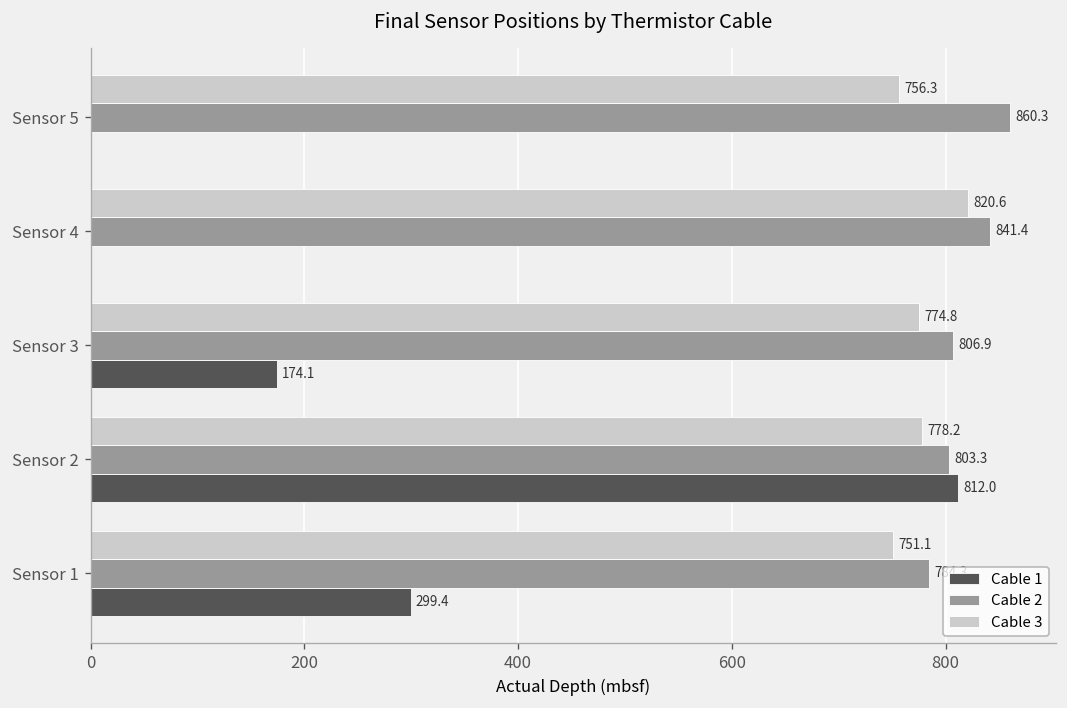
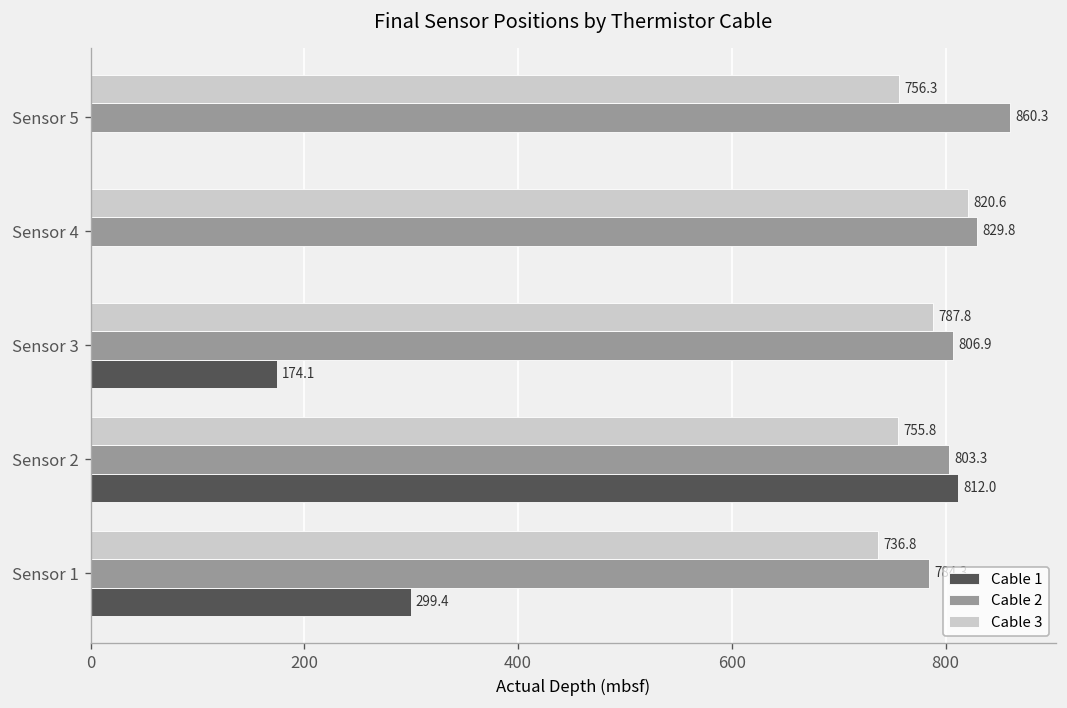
Cable 2, Sensor 4: 841.4 -> 829.8
Cable 3, Sensor 3: 774.8 -> 787.8
Cable 3, Sensor 2: 778.2 -> 755.8
Cable 3, Sensor 1: 751.1 -> 736.8
